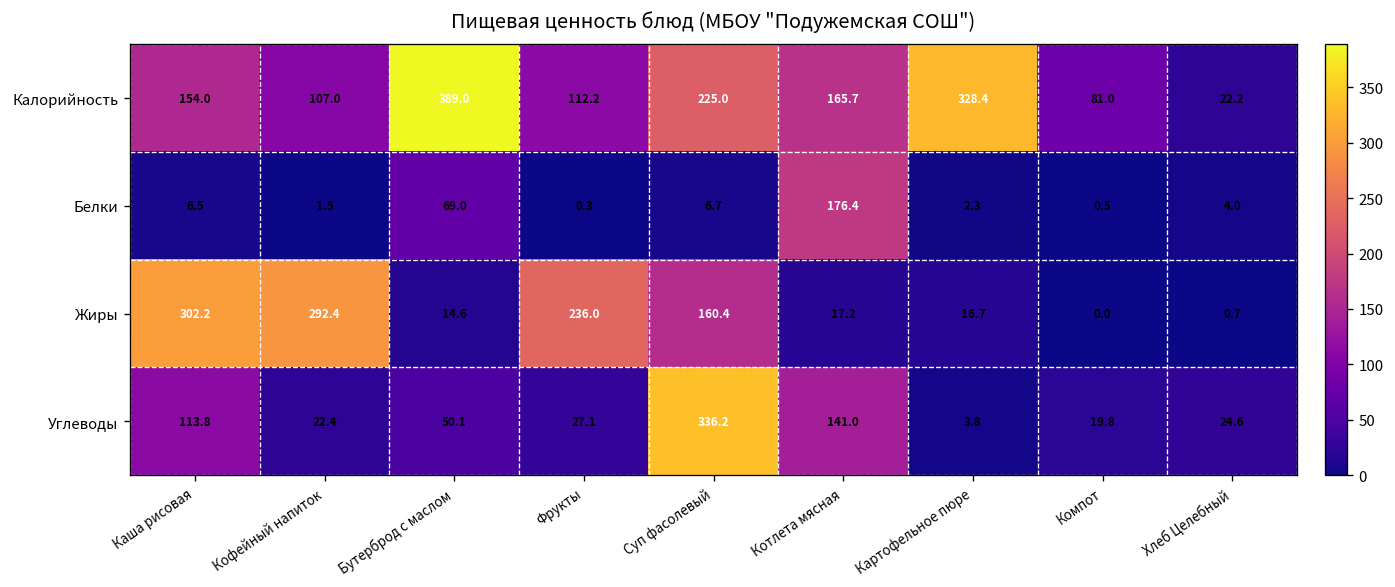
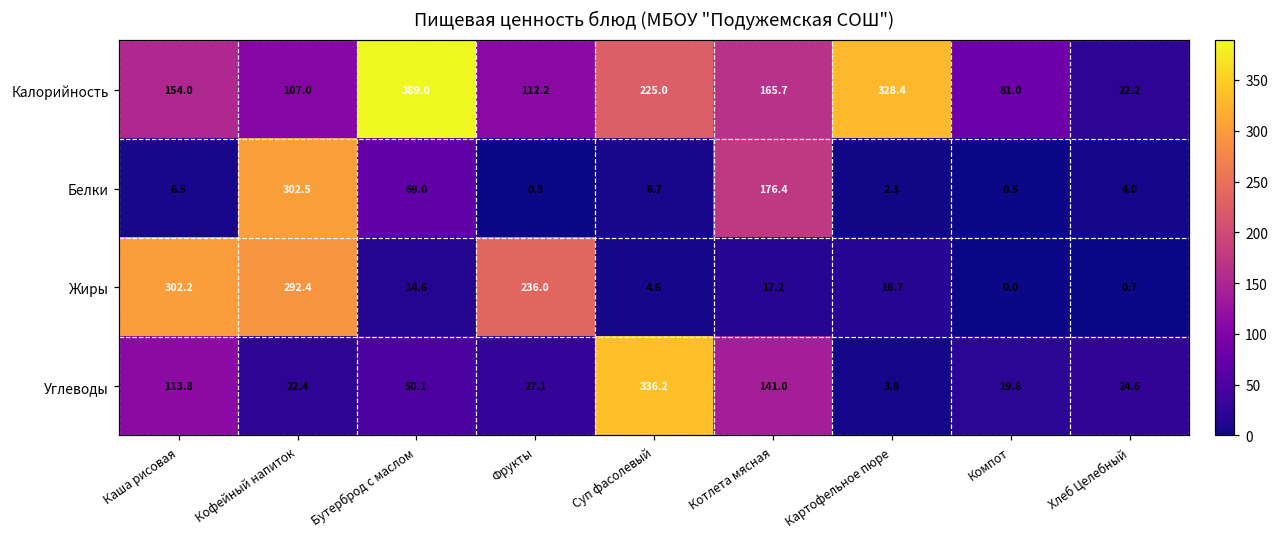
Белки, Кофейный напиток: 1.5 -> 302.5
Жиры, Суп фасолевый: 160.4 -> 4.6
